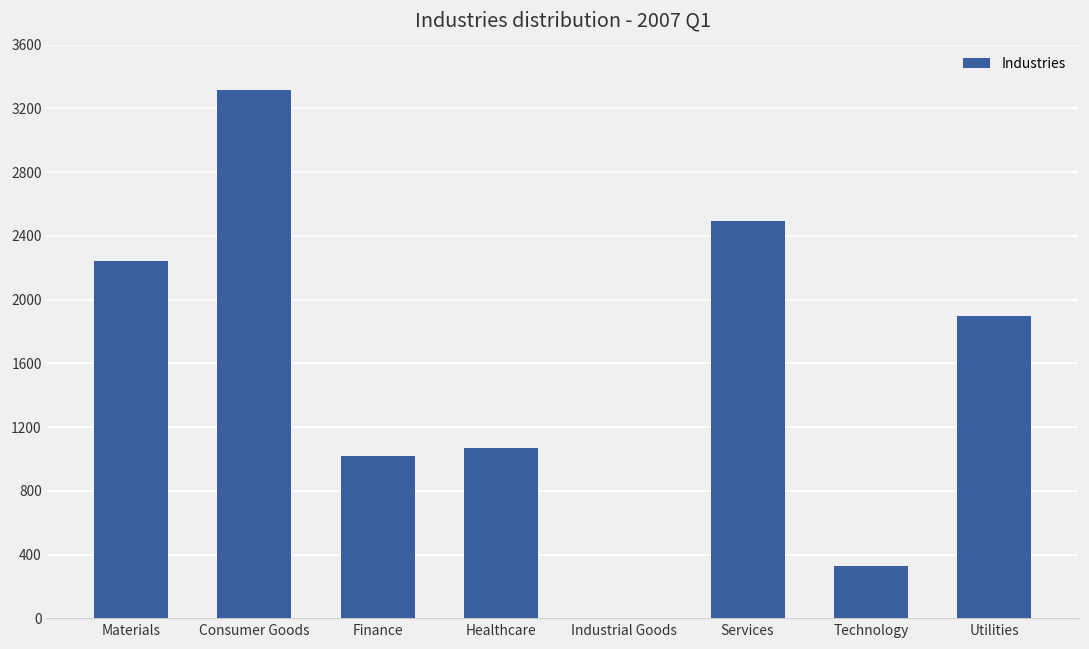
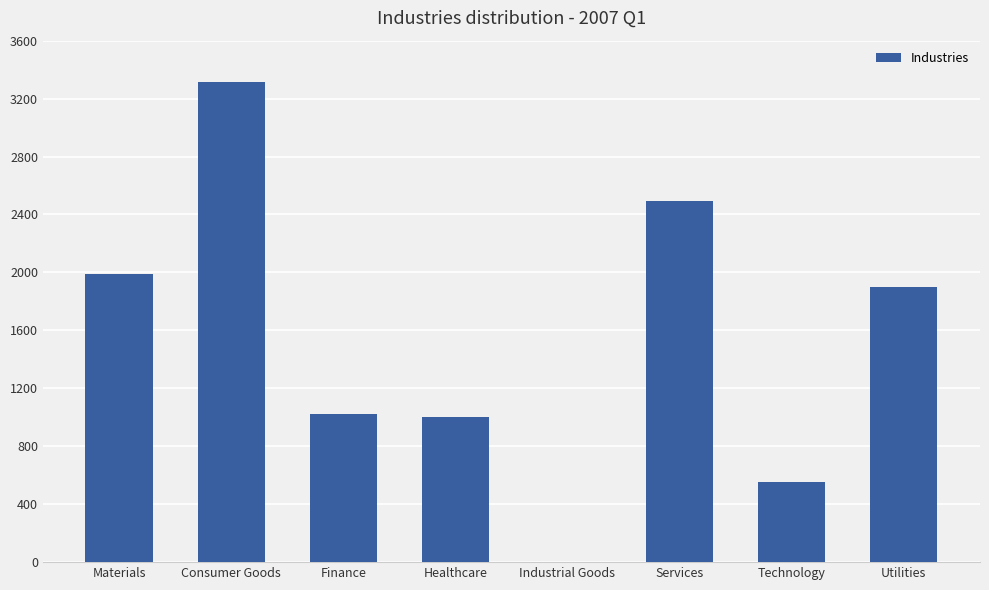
Materials: 2240 -> 1990
Healthcare: 1070 -> 1000
Technology: 330 -> 560
